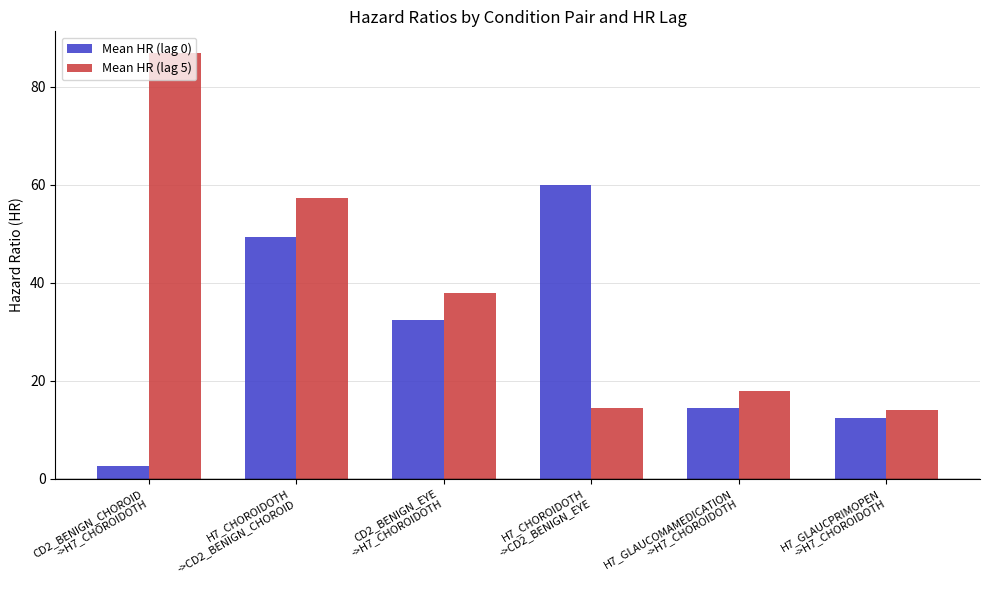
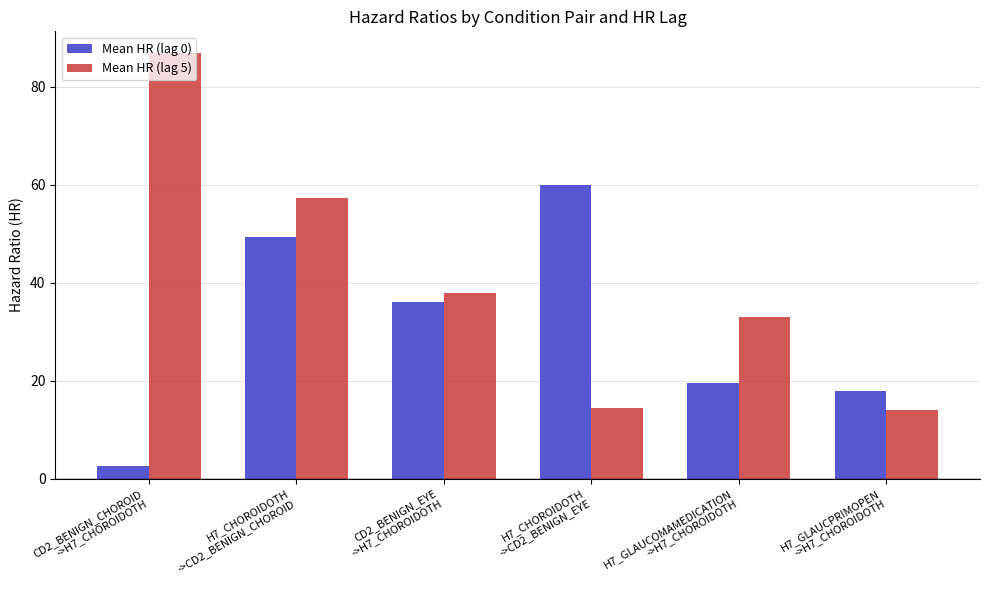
Mean HR (lag 0), CD2_BENIGN_EYE ->H7_CHOROIDOTH: 32 -> 36
Mean HR (lag 0), H7_GLAUCOMAMEDICATION ->H7_CHOROIDOTH: 14 -> 19
Mean HR (lag 5), H7_GLAUCOMAMEDICATION ->H7_CHOROIDOTH: 18 -> 33
Mean HR (lag 0), H7_GLAUCPRIMOPEN ->H7_CHOROIDOTH: 12 -> 18
